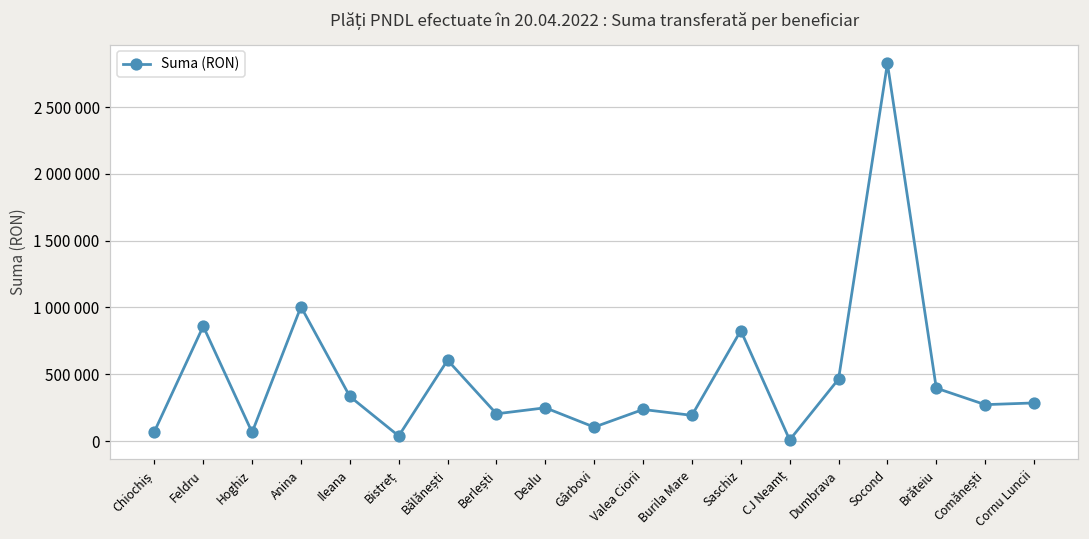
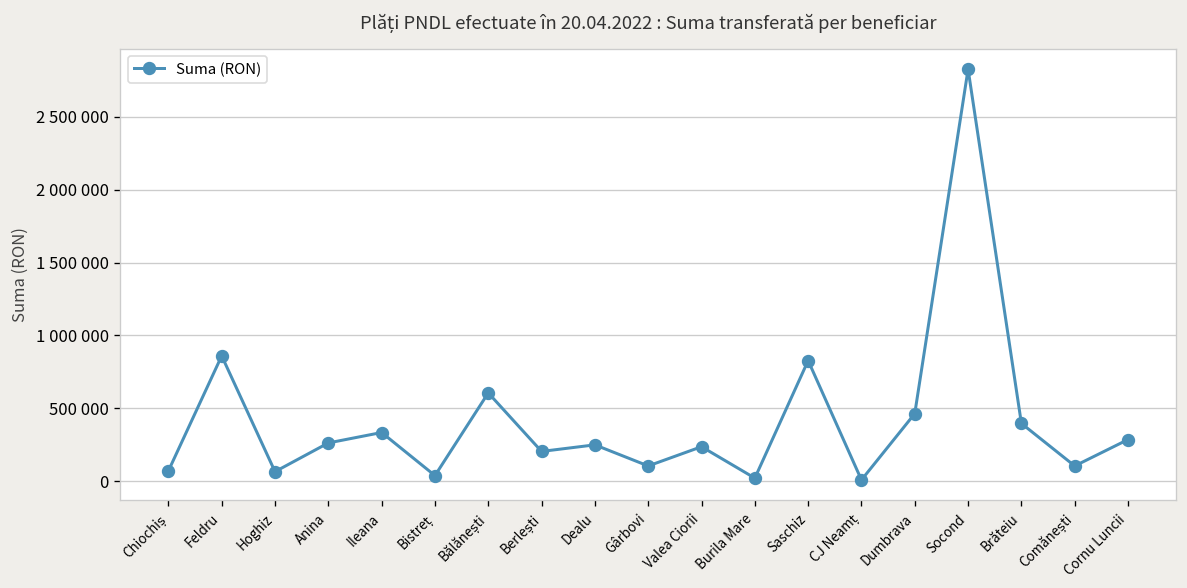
Anina: 1010000 -> 260000
Burila Mare: 190000 -> 20000
Comănești: 270000 -> 100000
